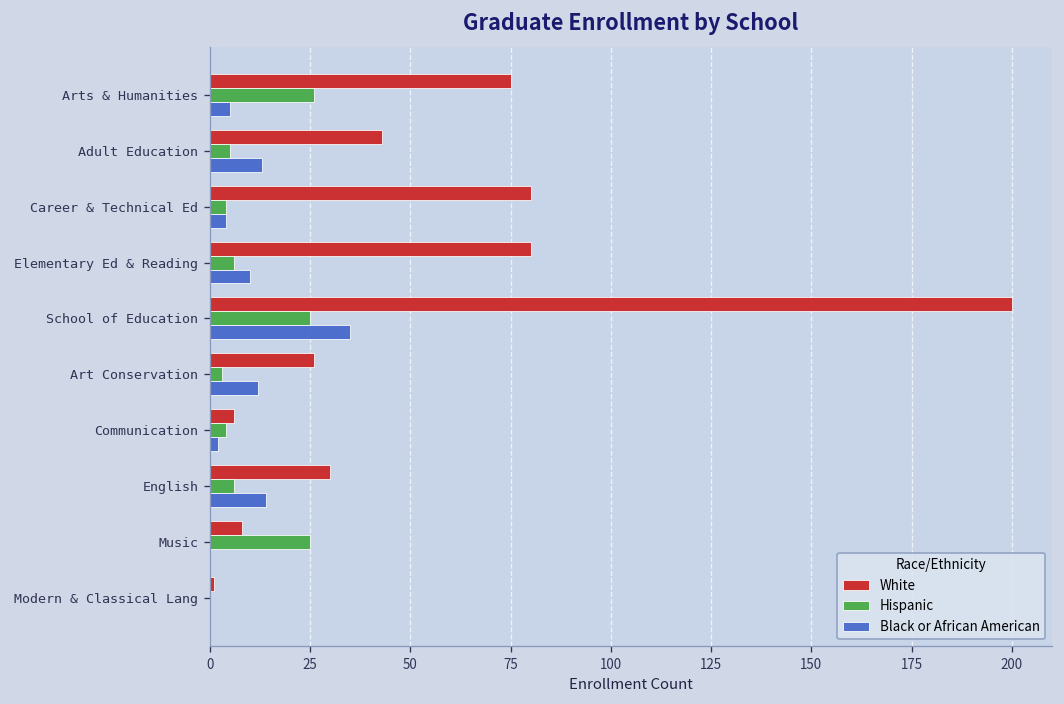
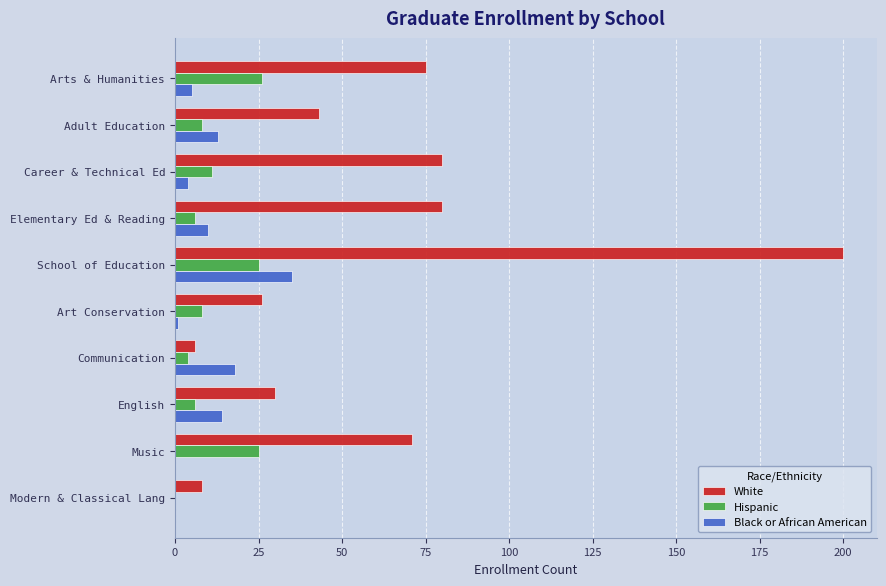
Hispanic, Adult Education: 5 -> 8
Hispanic, Career & Technical Ed: 4 -> 11
Hispanic, Art Conservation: 3 -> 8
Black or African American, Art Conservation: 12 -> 1
Black or African American, Communication: 2 -> 18
White, Music: 8 -> 71
White, Modern & Classical Lang: 1 -> 8
